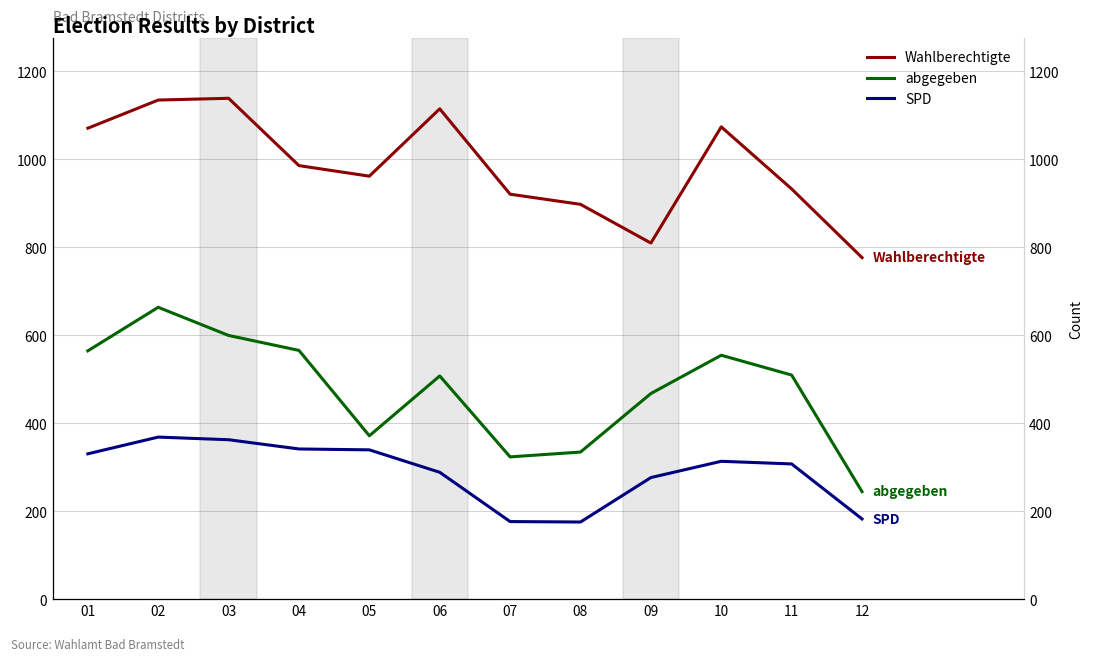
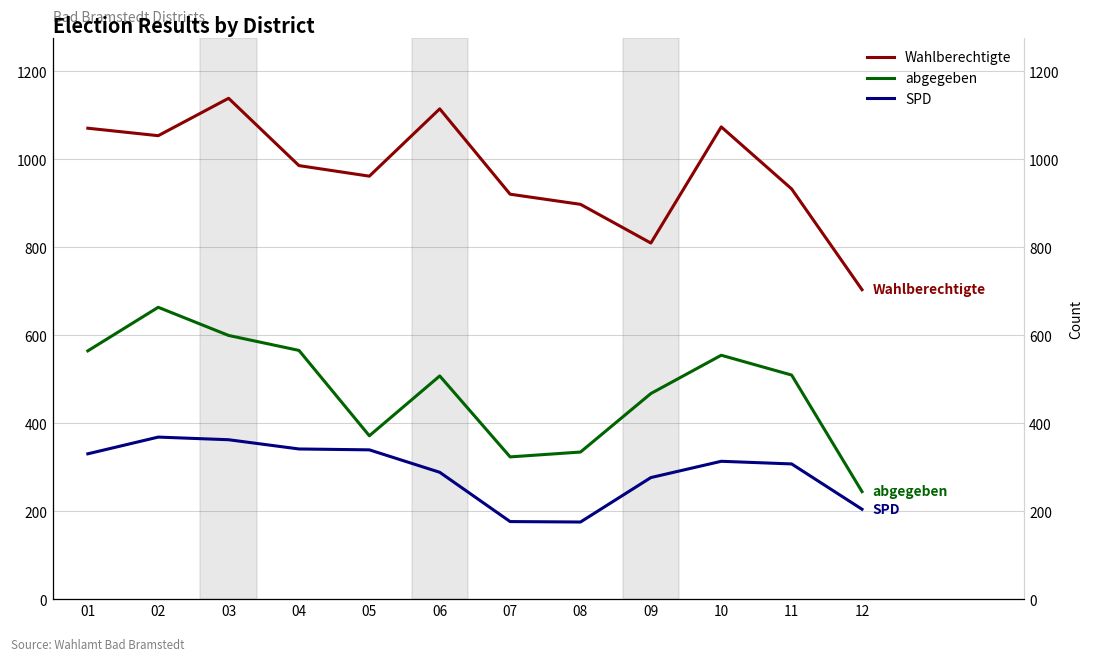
Wahlberechtigte, 02: 1140 -> 1050
Wahlberechtigte, 12: 780 -> 700
SPD, 12: 180 -> 210
